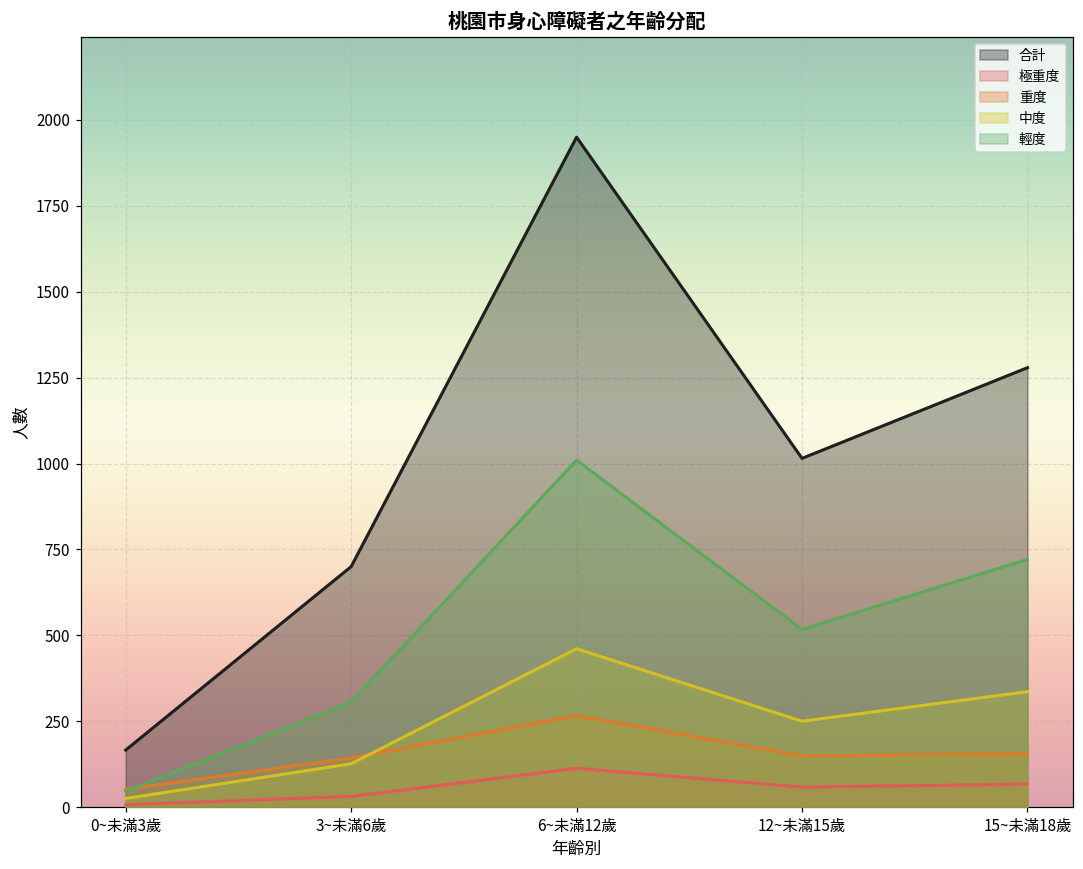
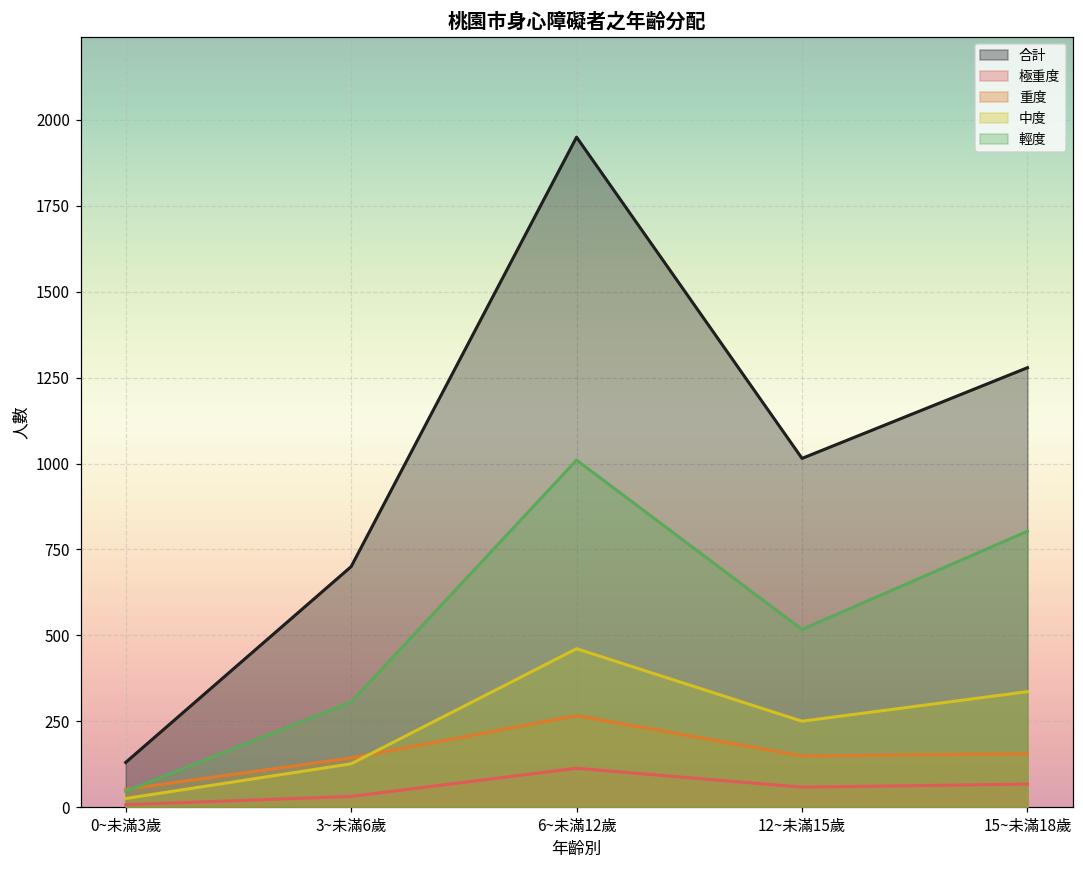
合計, 0~未滿3歲: 170 -> 130
輕度, 15~未滿18歲: 720 -> 800
